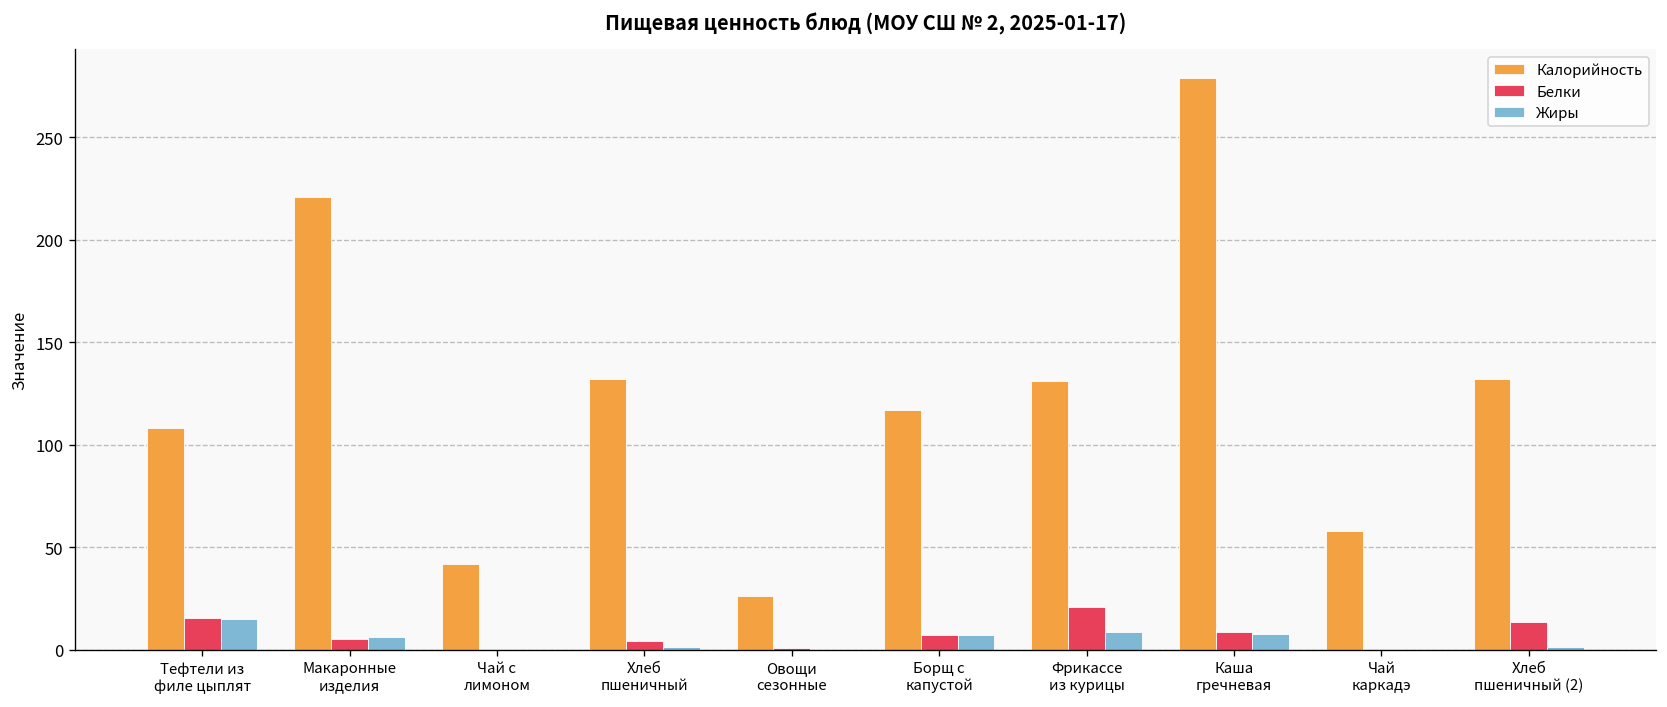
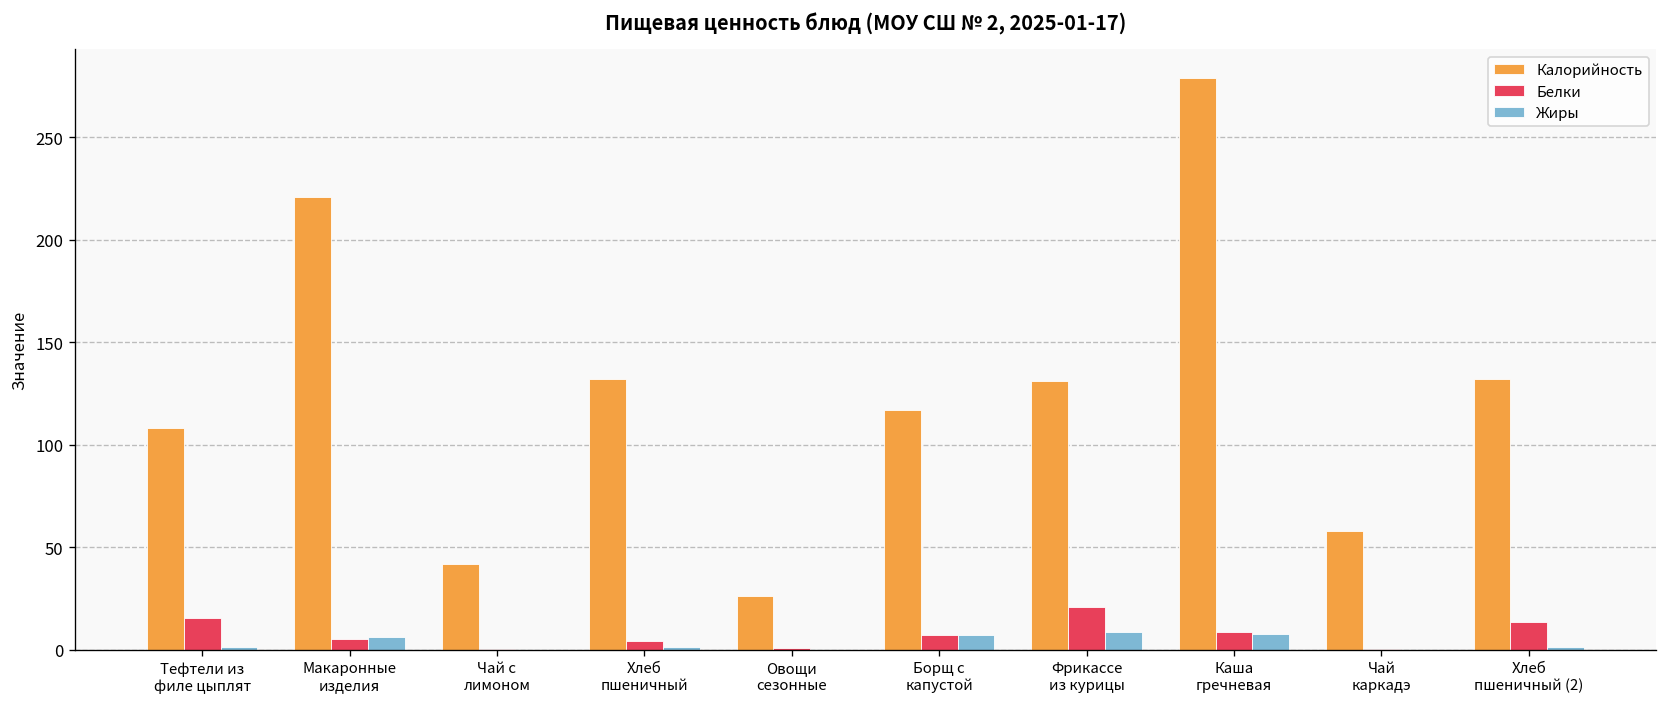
Жиры, Тефтели из филе цыплят: 15 -> 1
